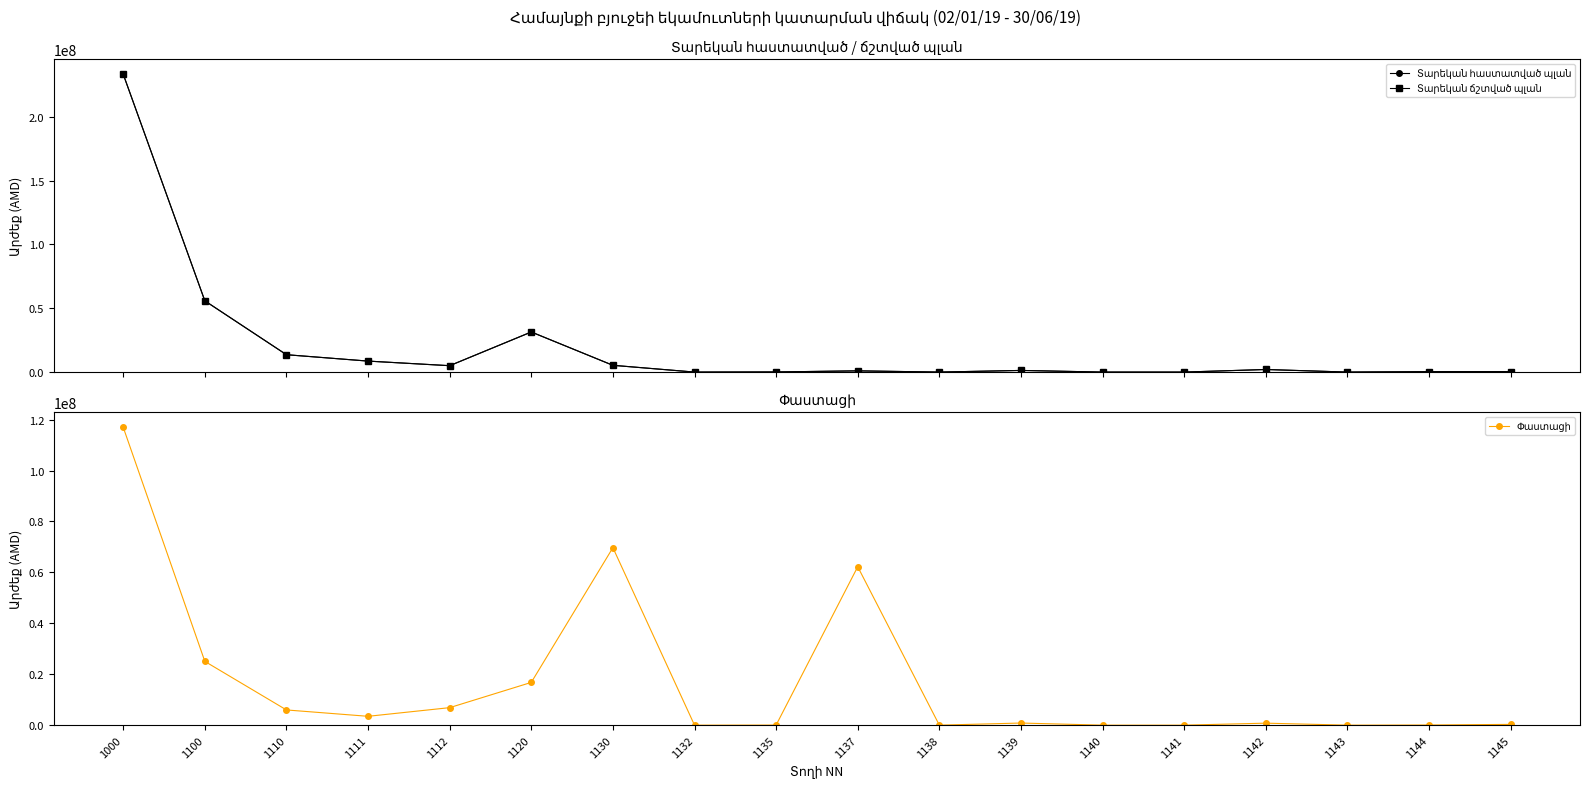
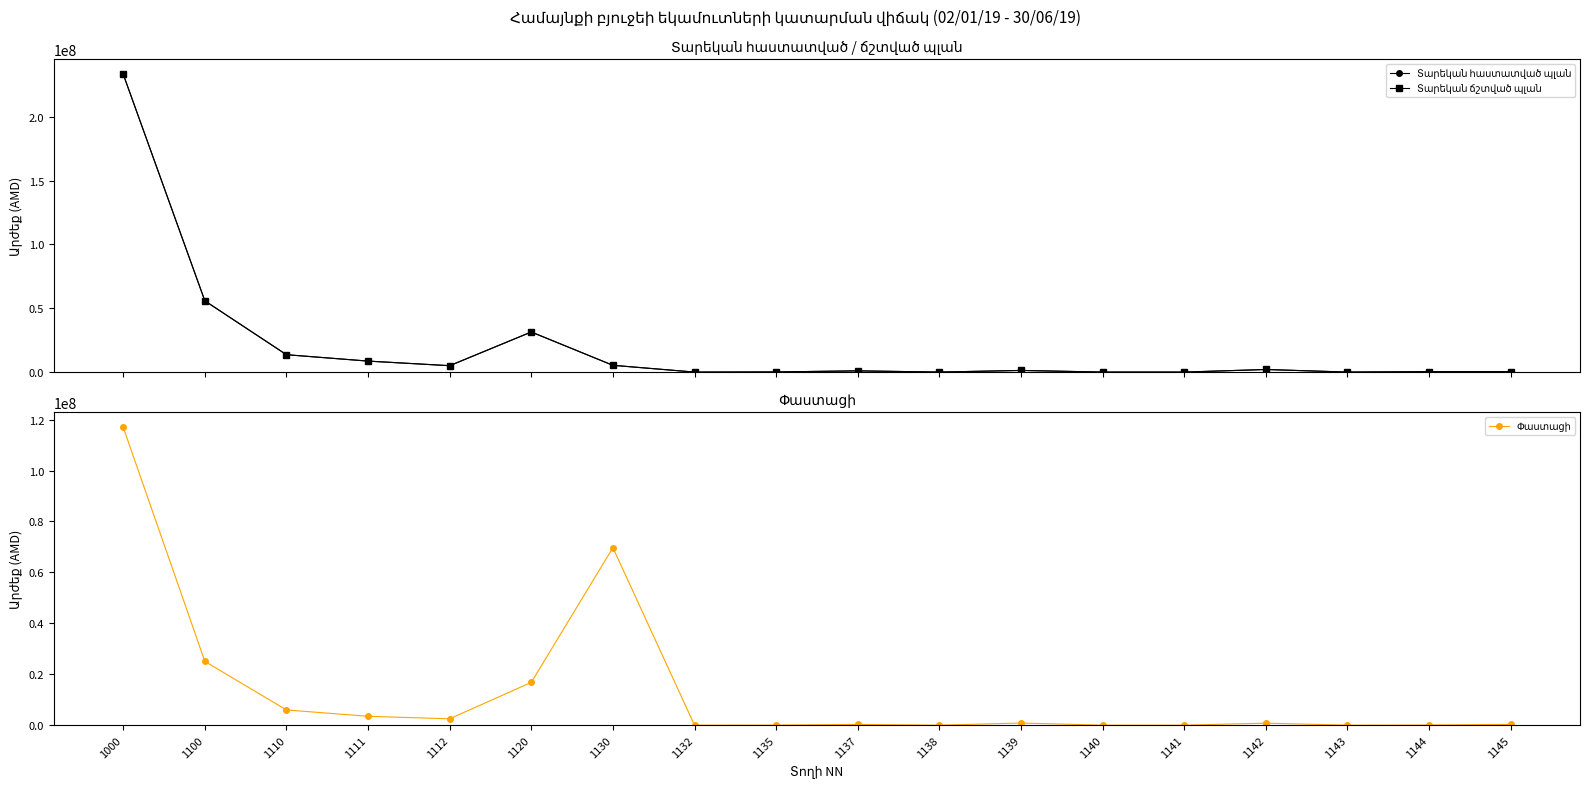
Փաստացի, 1112: 7000000 -> 3000000
Փաստացի, 1137: 62000000 -> 0
